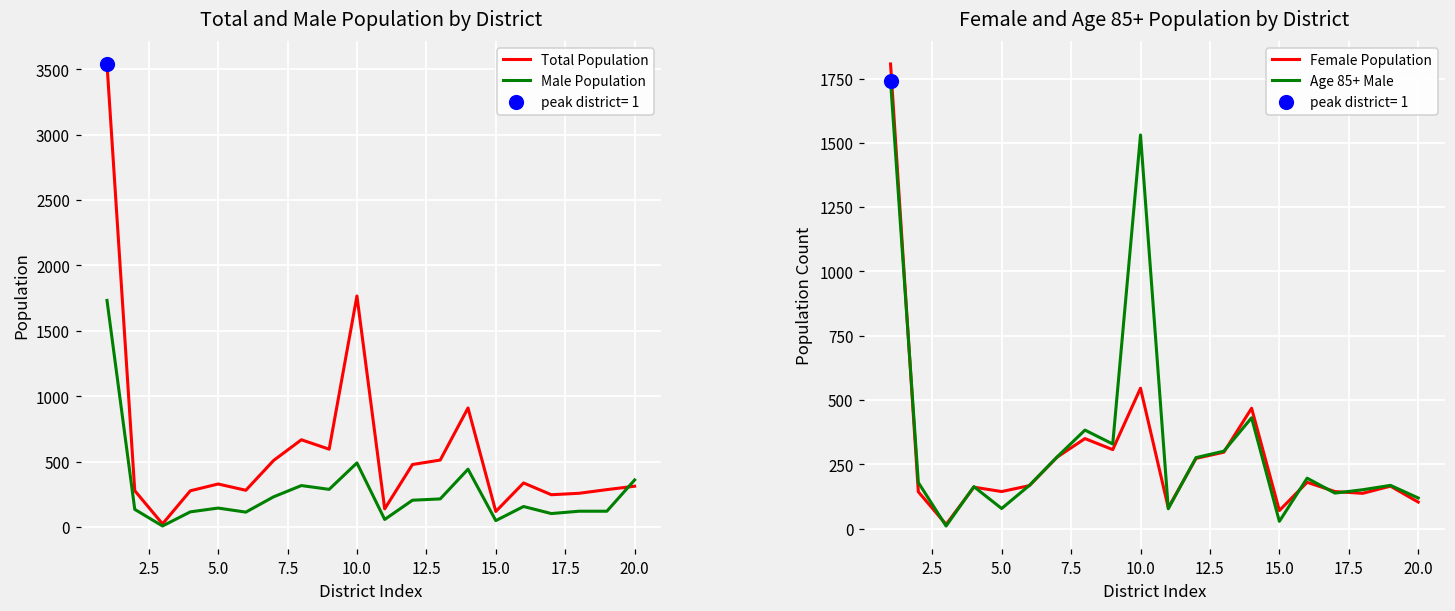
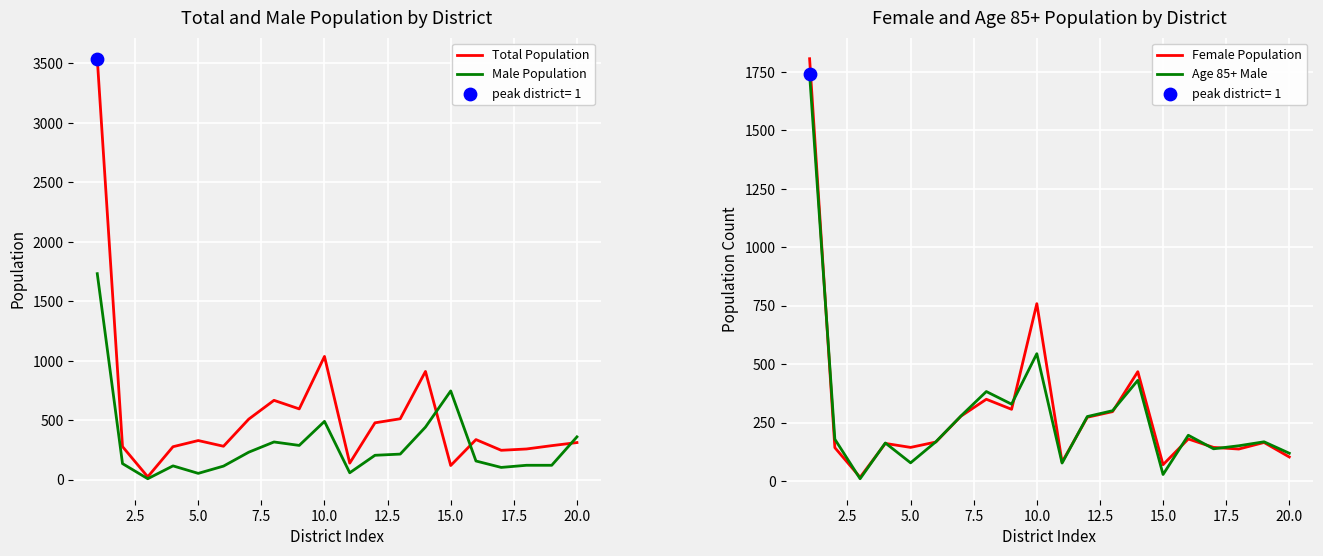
Total and Male Population by District, Male Population, 5.0: 150 -> 50
Total and Male Population by District, Total Population, 10.0: 1770 -> 1040
Total and Male Population by District, Male Population, 15.0: 50 -> 750
Female and Age 85+ Population by District, Female Population, 10.0: 550 -> 760
Female and Age 85+ Population by District, Age 85+ Male, 10.0: 1530 -> 550
